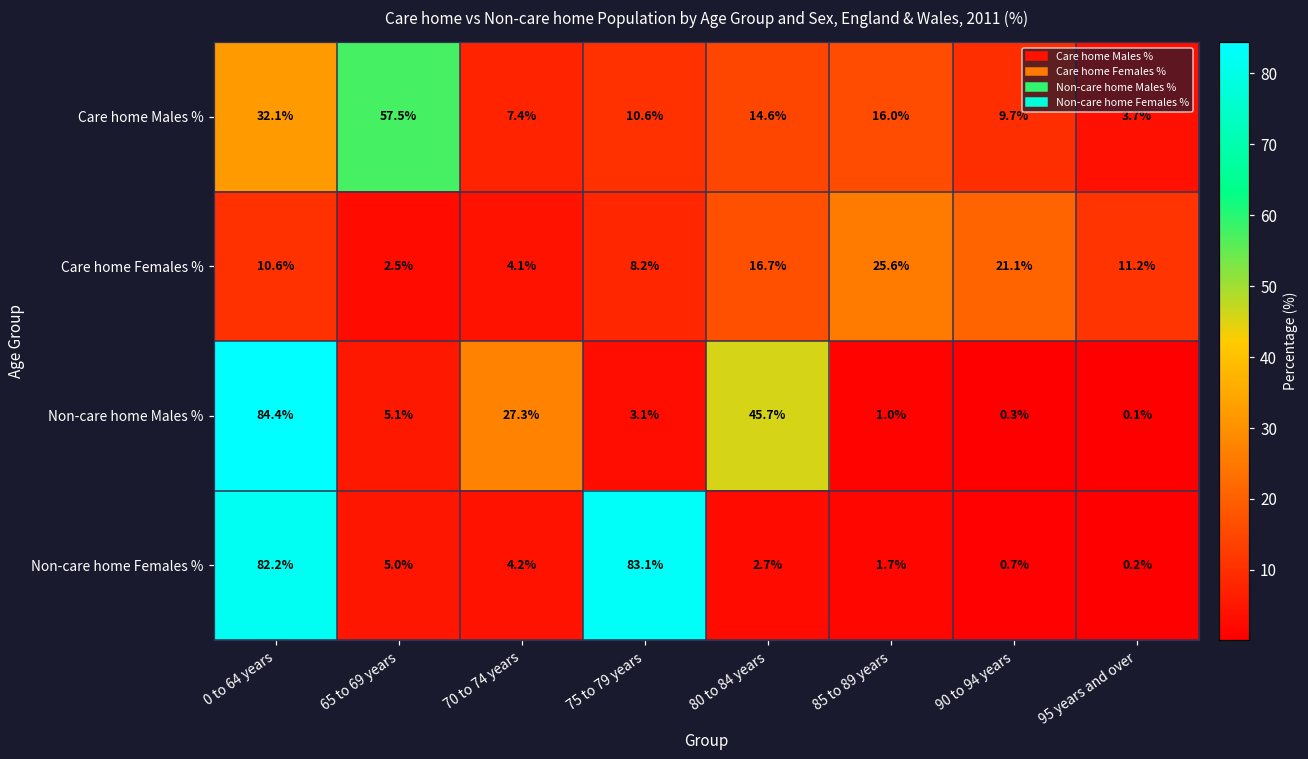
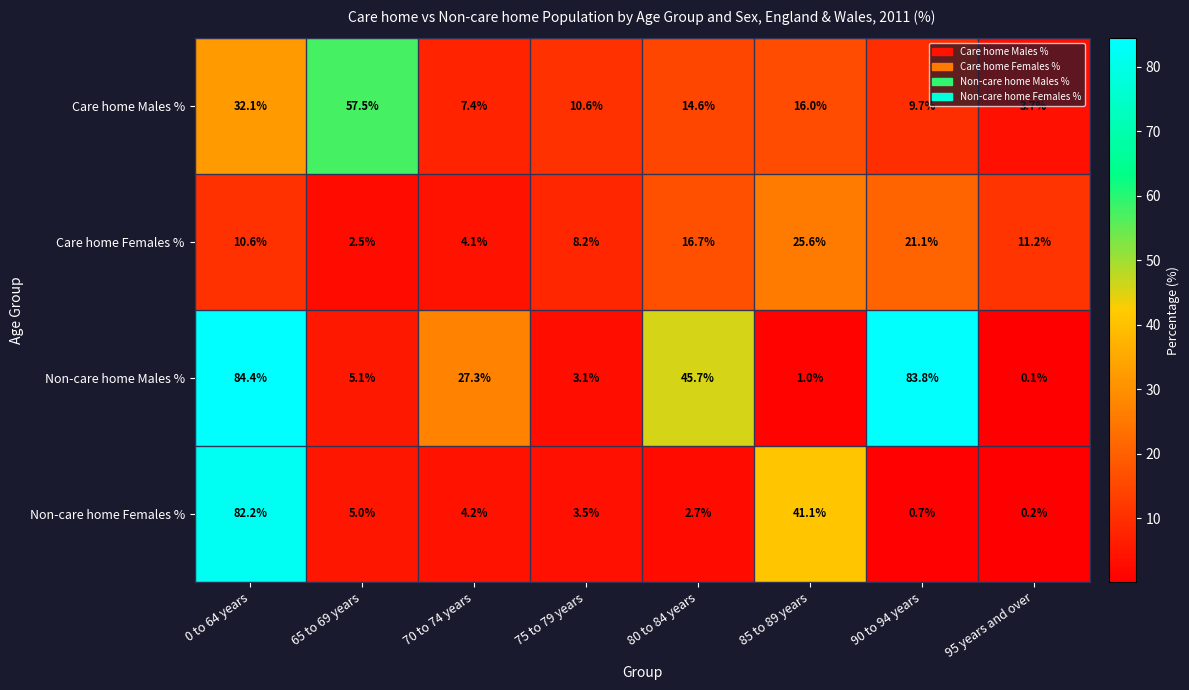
Non-care home Males %, 90 to 94 years: 0.3% -> 83.8%
Non-care home Females %, 75 to 79 years: 83.1% -> 3.5%
Non-care home Females %, 85 to 89 years: 1.7% -> 41.1%
